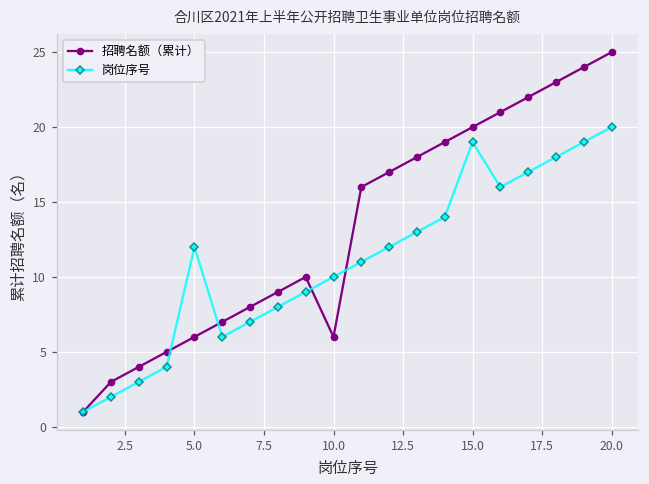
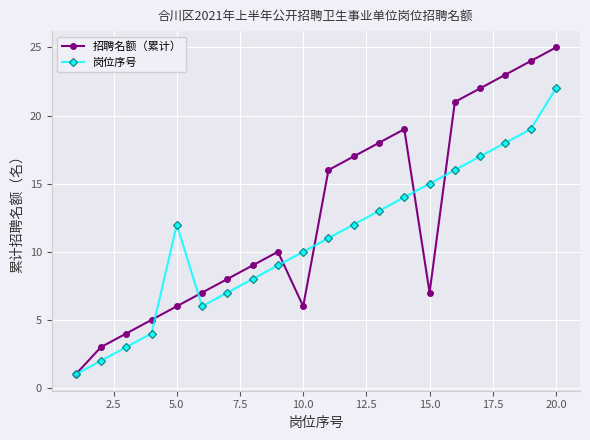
招聘名额（累计）, 15.0: 20 -> 7
岗位序号, 15.0: 19 -> 15
岗位序号, 20.0: 20 -> 22
